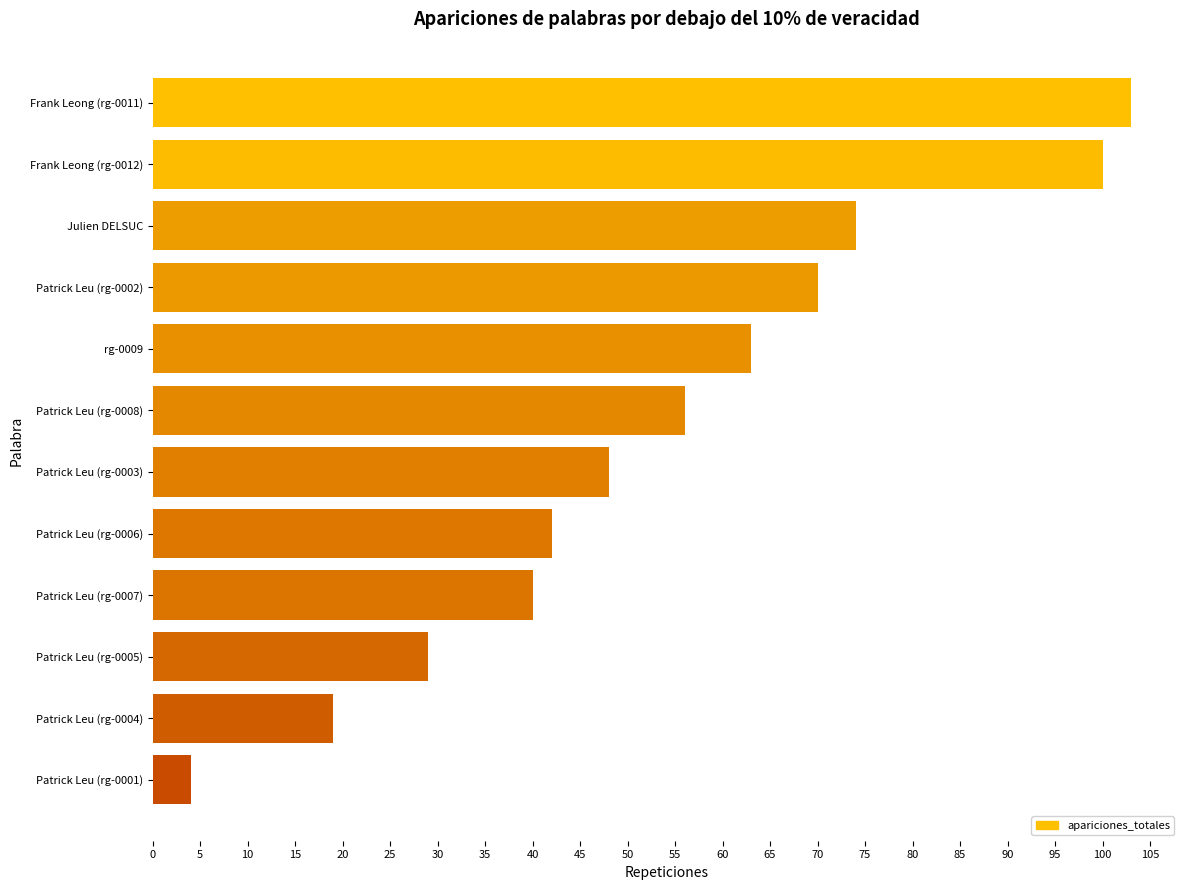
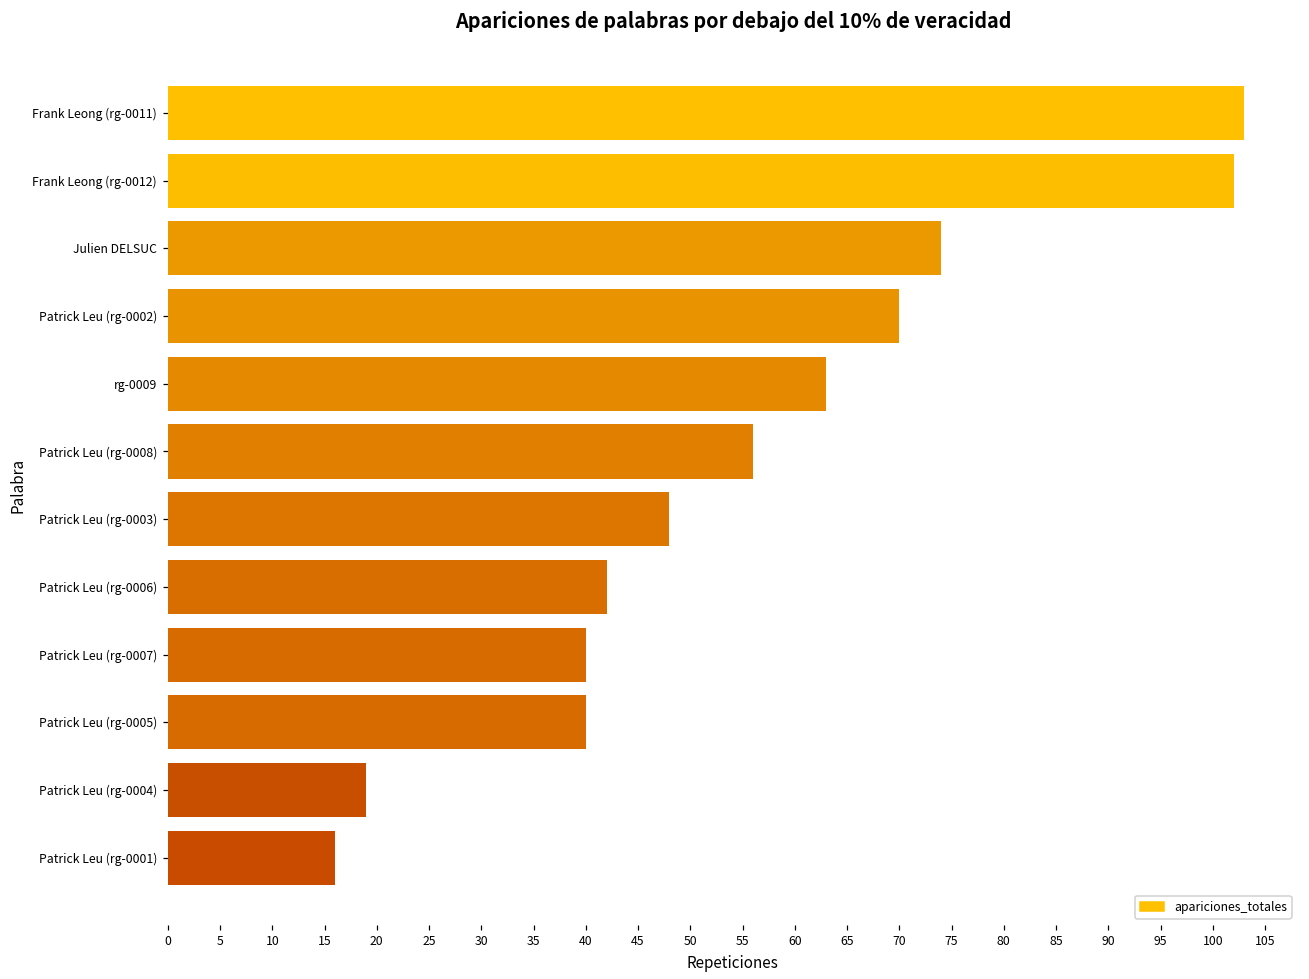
Frank Leong (rg-0012): 100 -> 102
Patrick Leu (rg-0005): 29 -> 40
Patrick Leu (rg-0001): 4 -> 16
